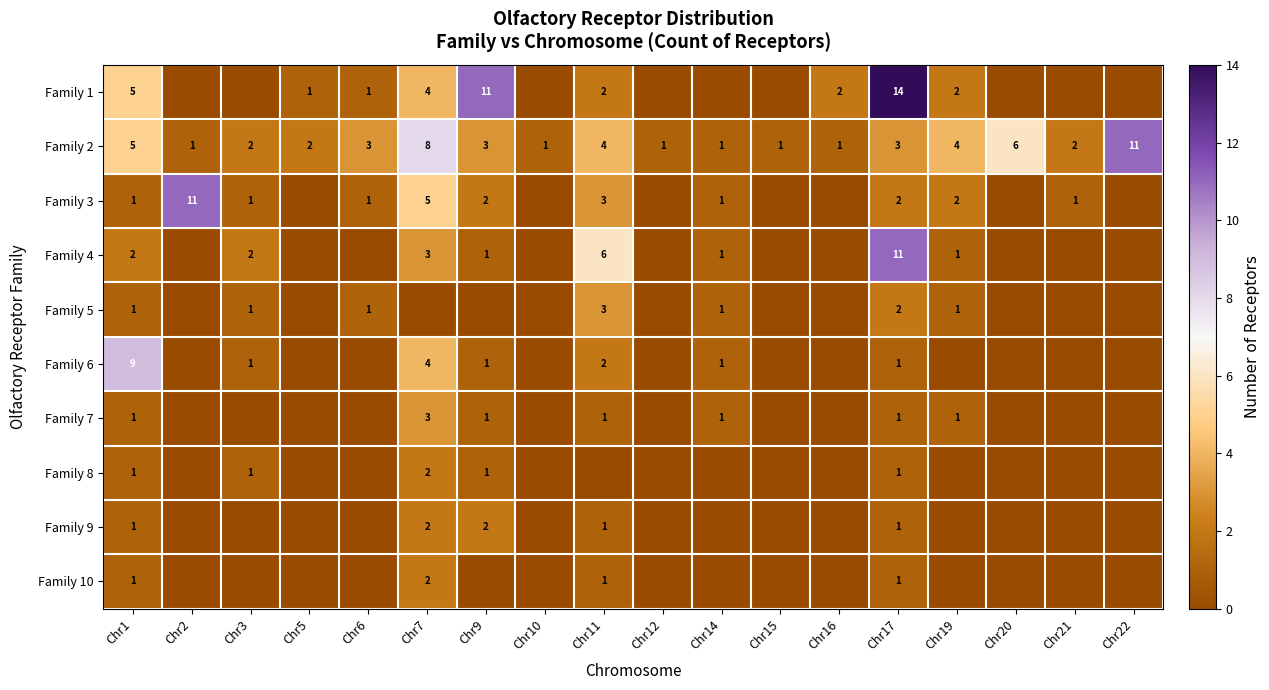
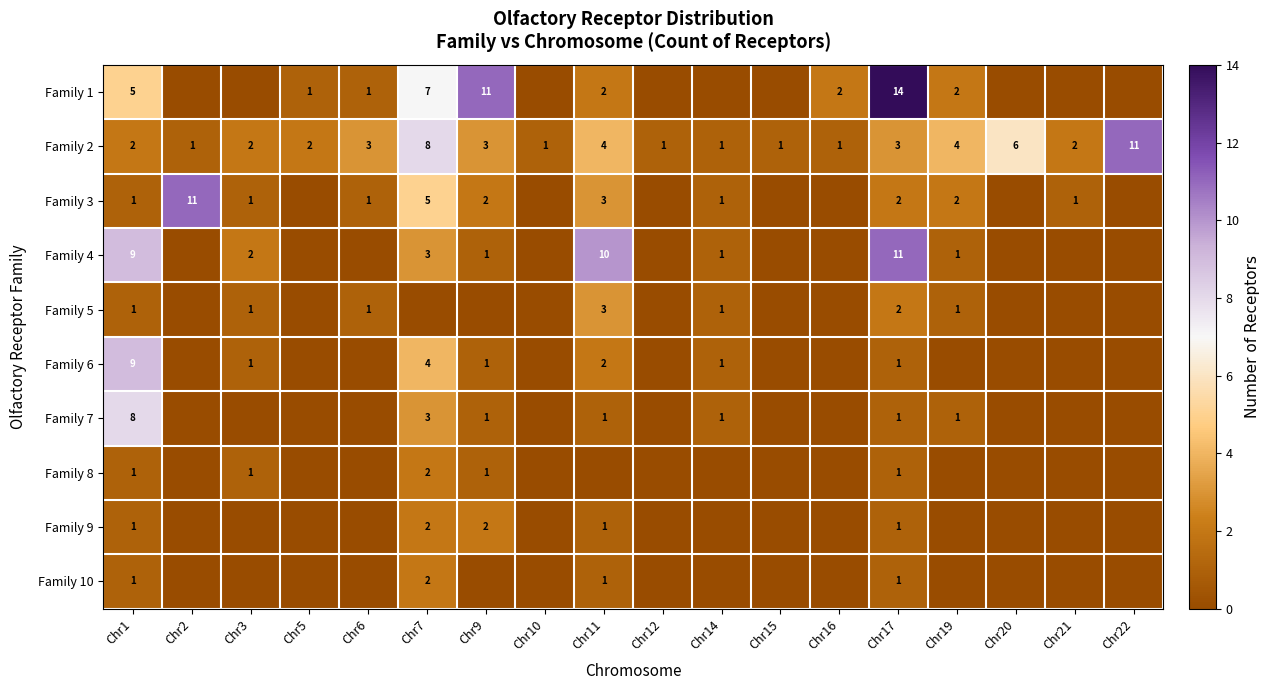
Family 1, Chr7: 4 -> 7
Family 2, Chr1: 5 -> 2
Family 4, Chr1: 2 -> 9
Family 4, Chr11: 6 -> 10
Family 7, Chr1: 1 -> 8
